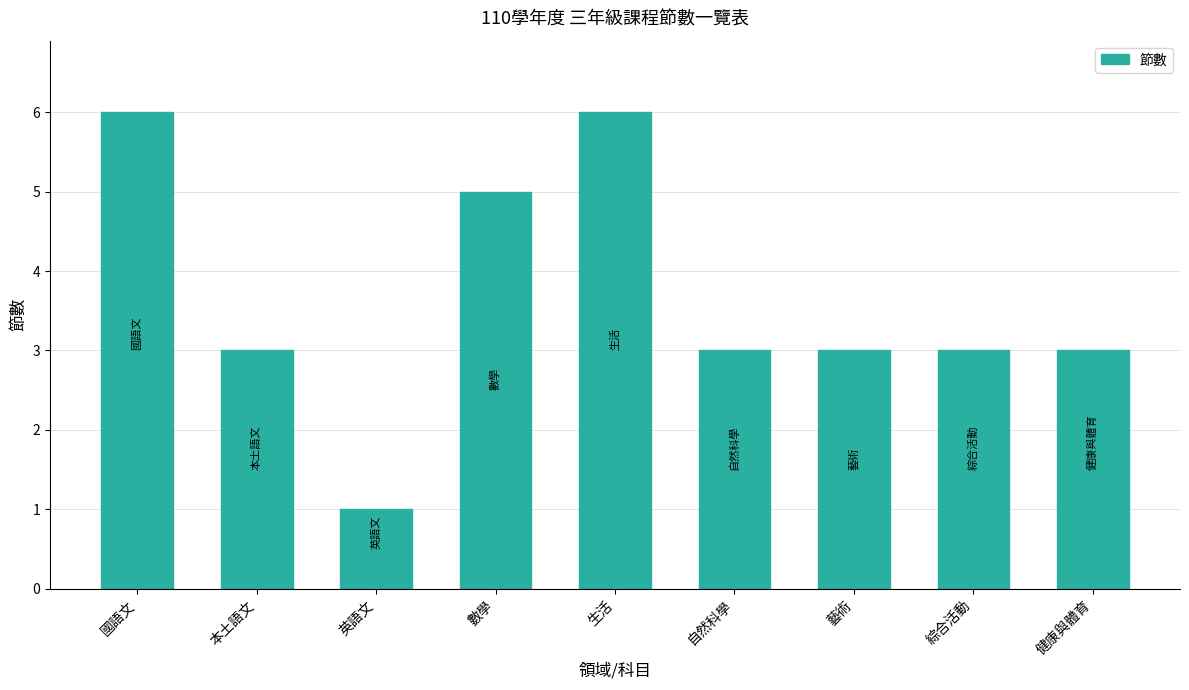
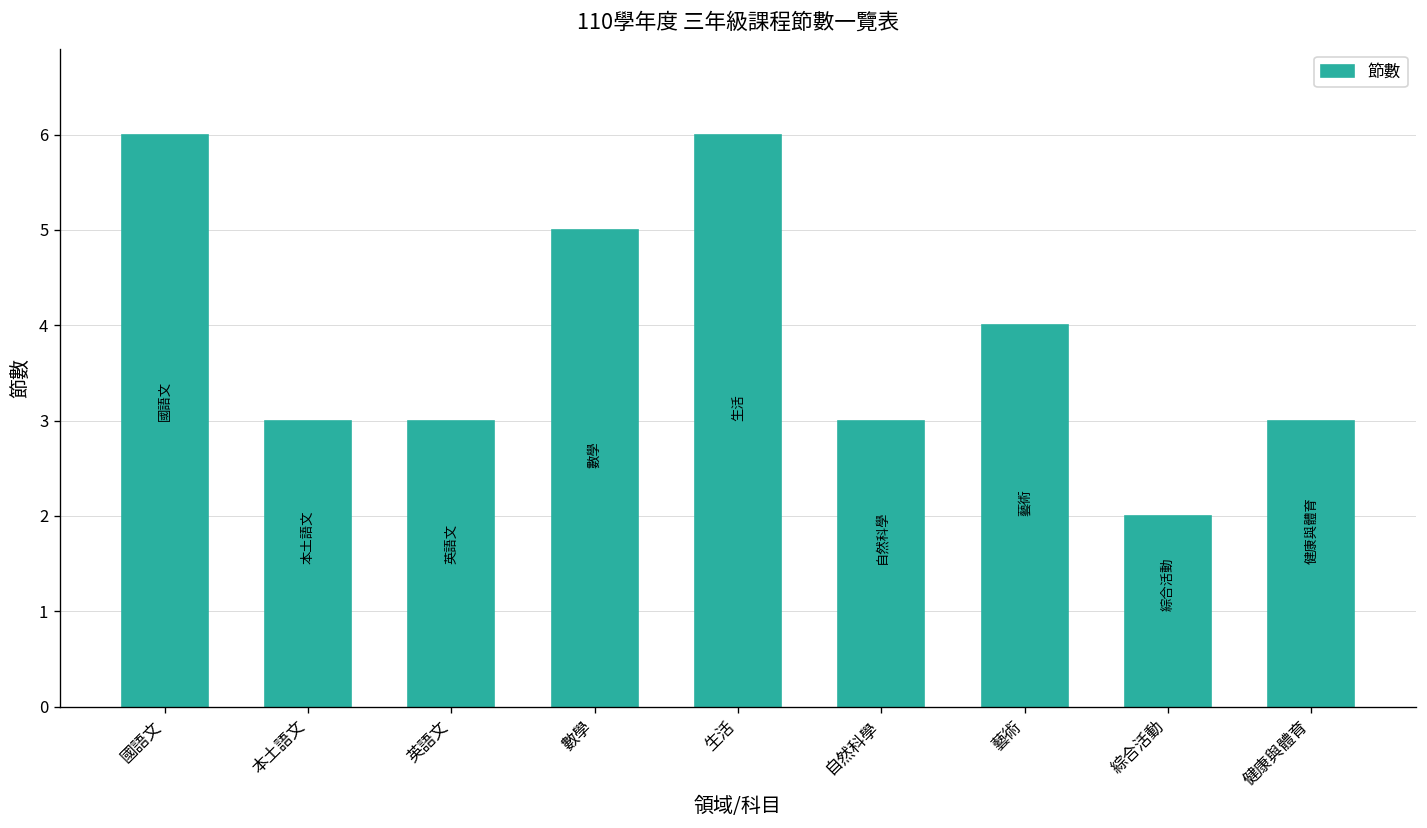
英語文: 1 -> 3
藝術: 3 -> 4
綜合活動: 3 -> 2
